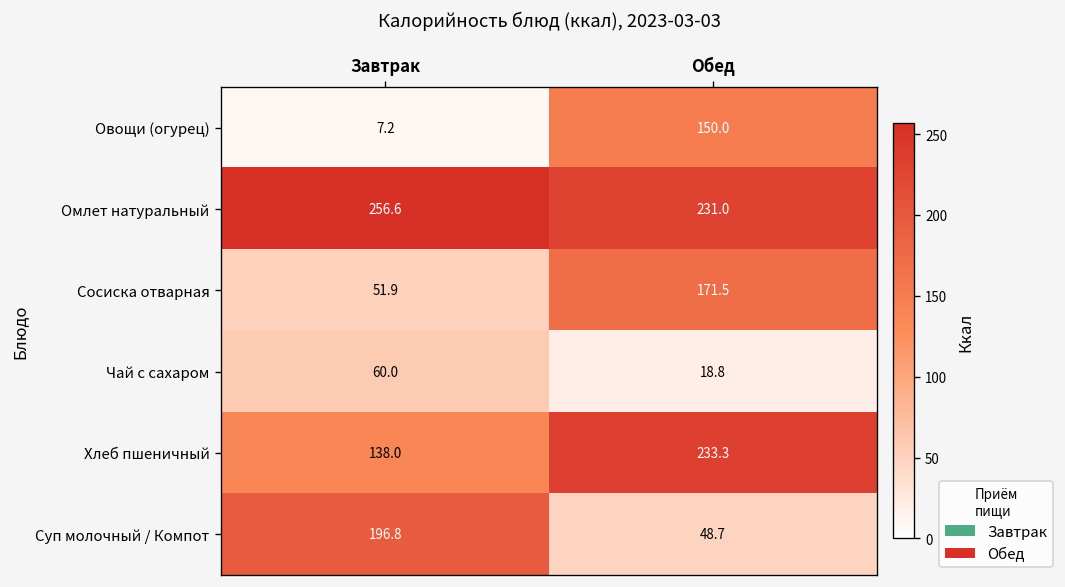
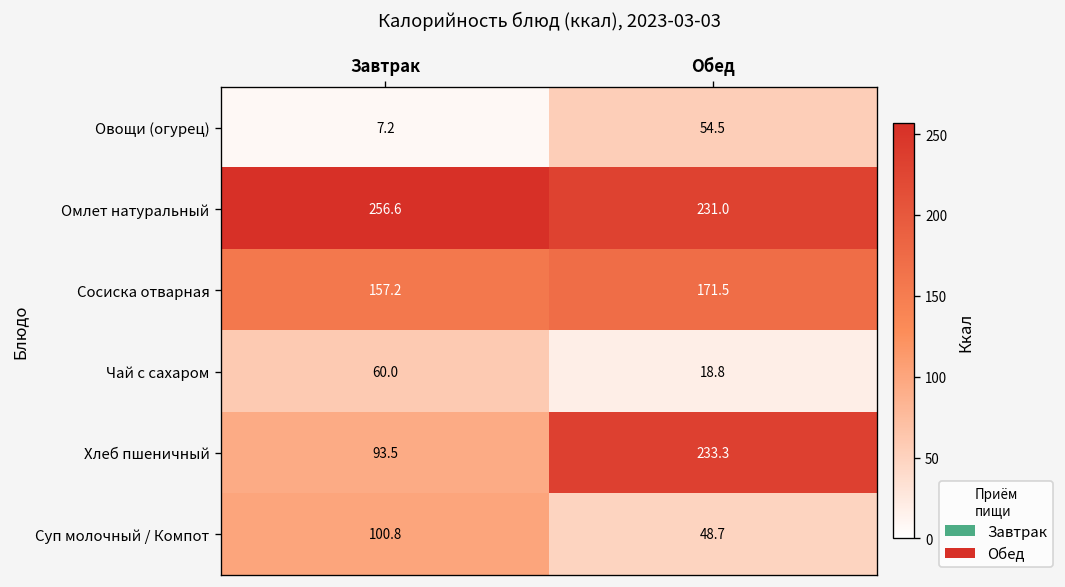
Овощи (огурец), Обед: 150.0 -> 54.5
Сосиска отварная, Завтрак: 51.9 -> 157.2
Хлеб пшеничный, Завтрак: 138.0 -> 93.5
Суп молочный / Компот, Завтрак: 196.8 -> 100.8
